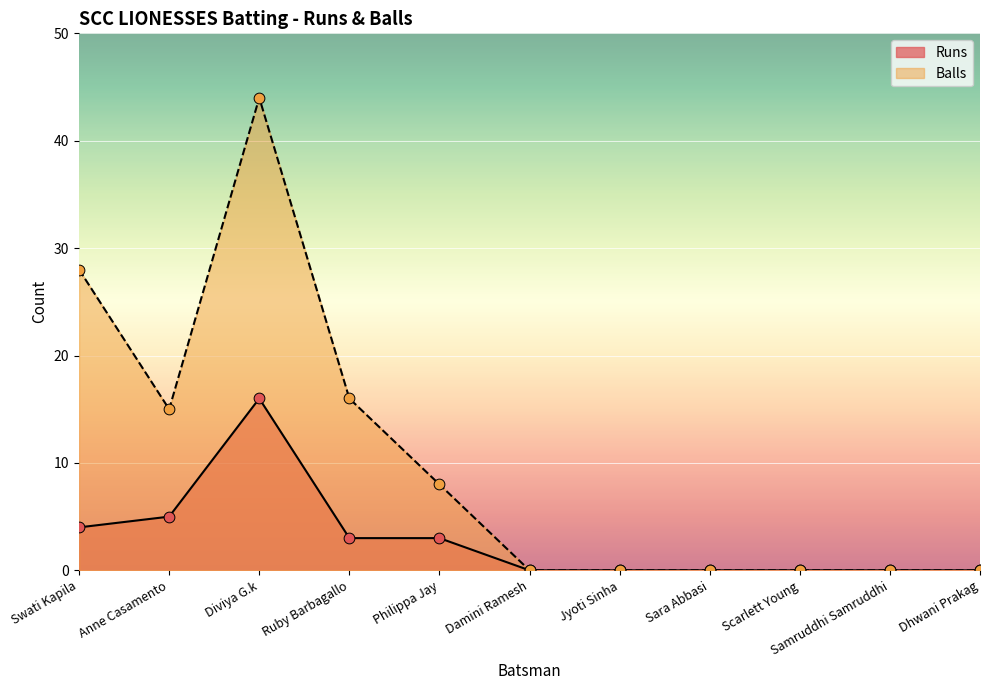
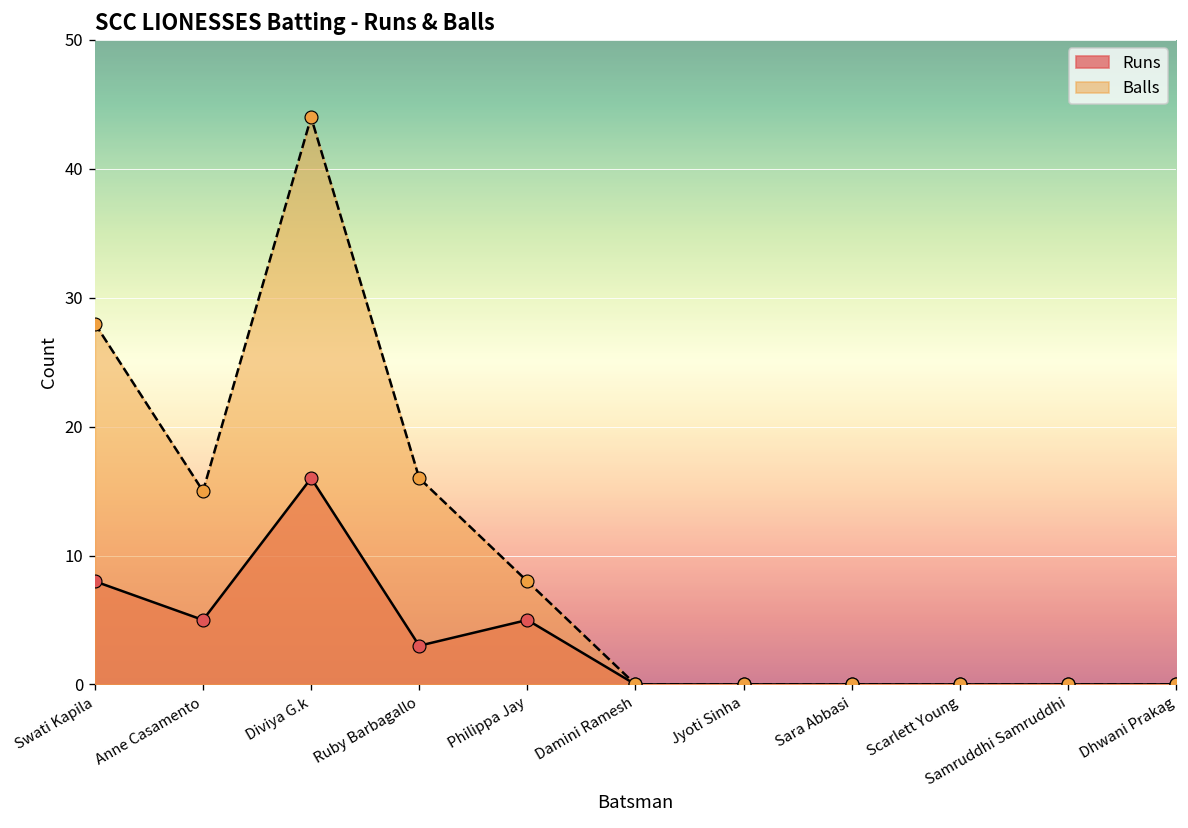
Runs, Swati Kapila: 4 -> 8
Runs, Philippa Jay: 3 -> 5
